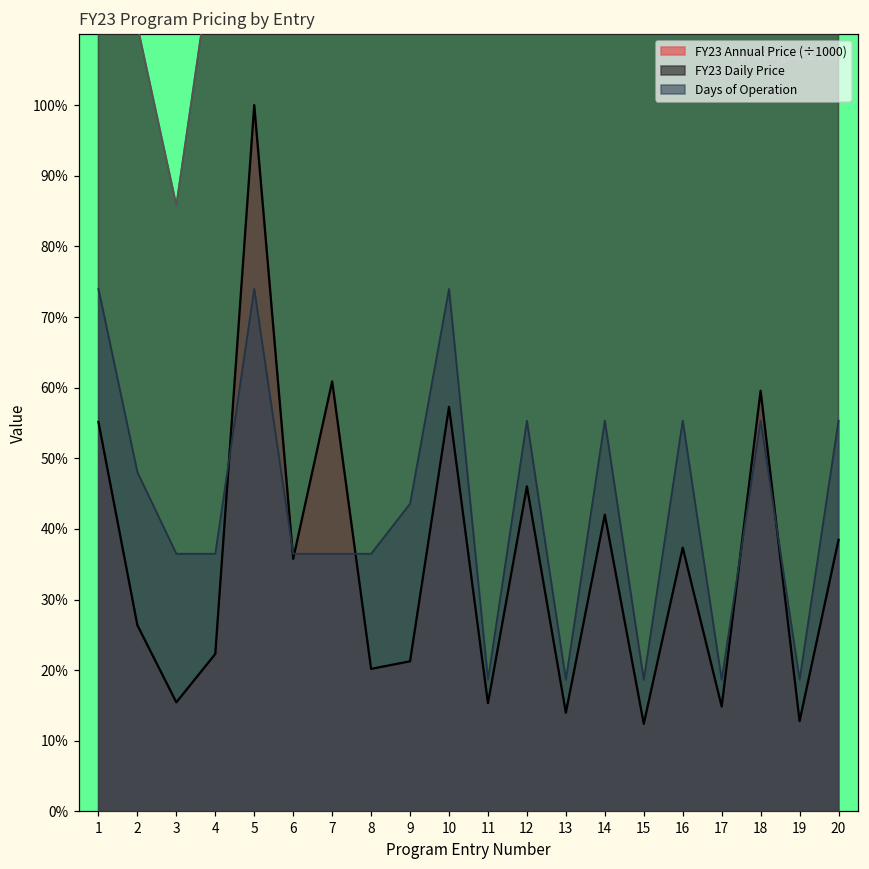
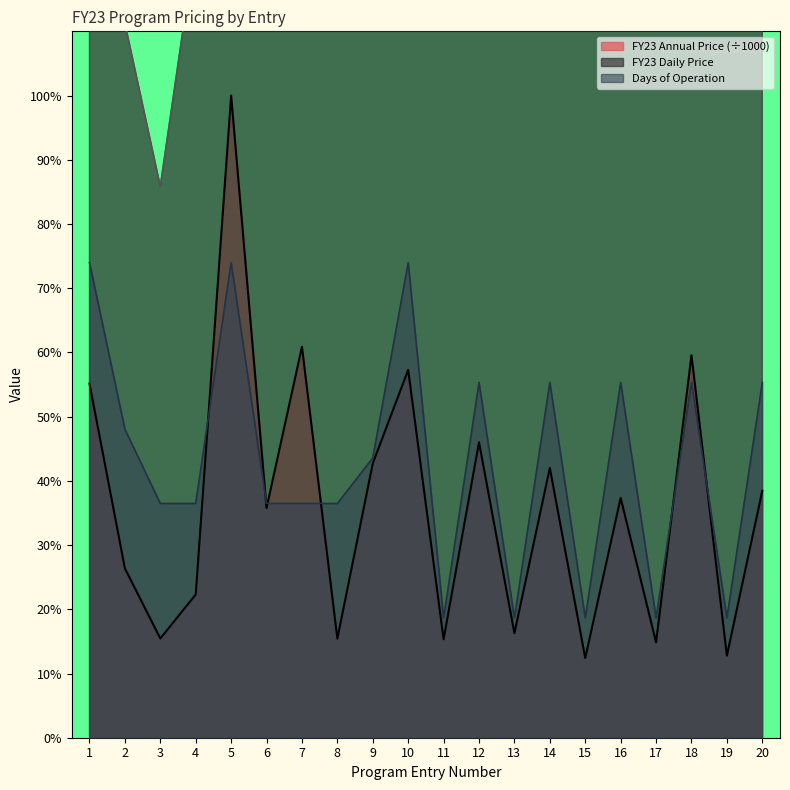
FY23 Annual Price (÷1000), 8: 20% -> 15%
FY23 Annual Price (÷1000), 9: 21% -> 43%
FY23 Annual Price (÷1000), 13: 14% -> 16%
